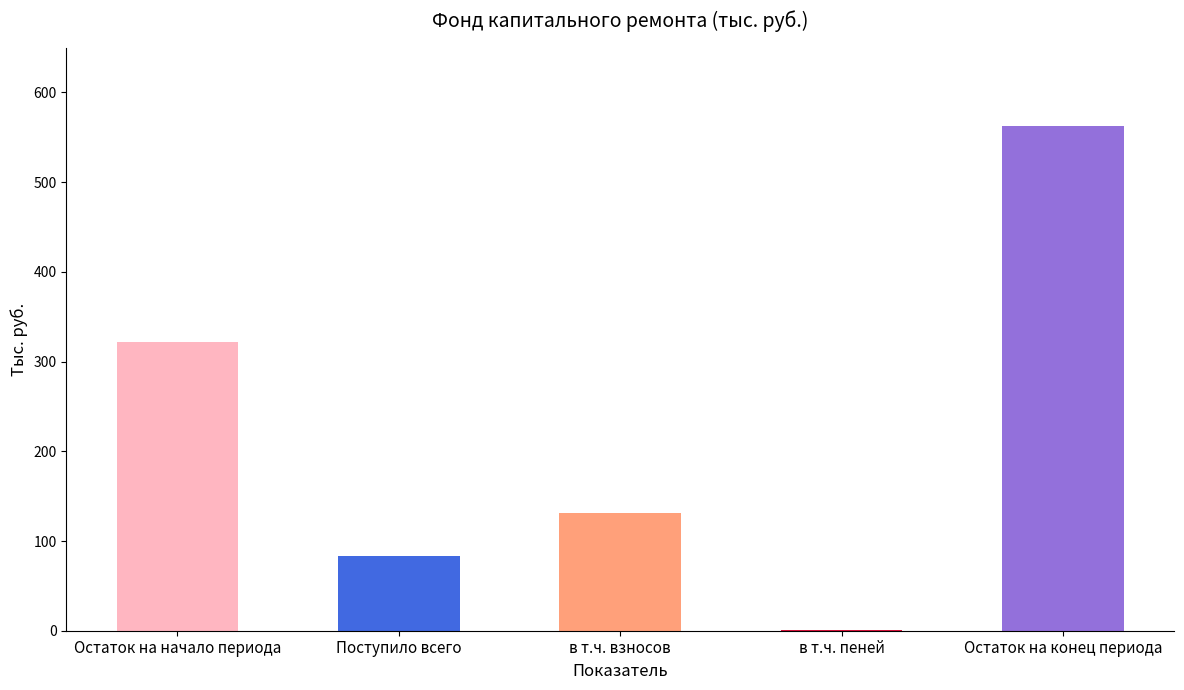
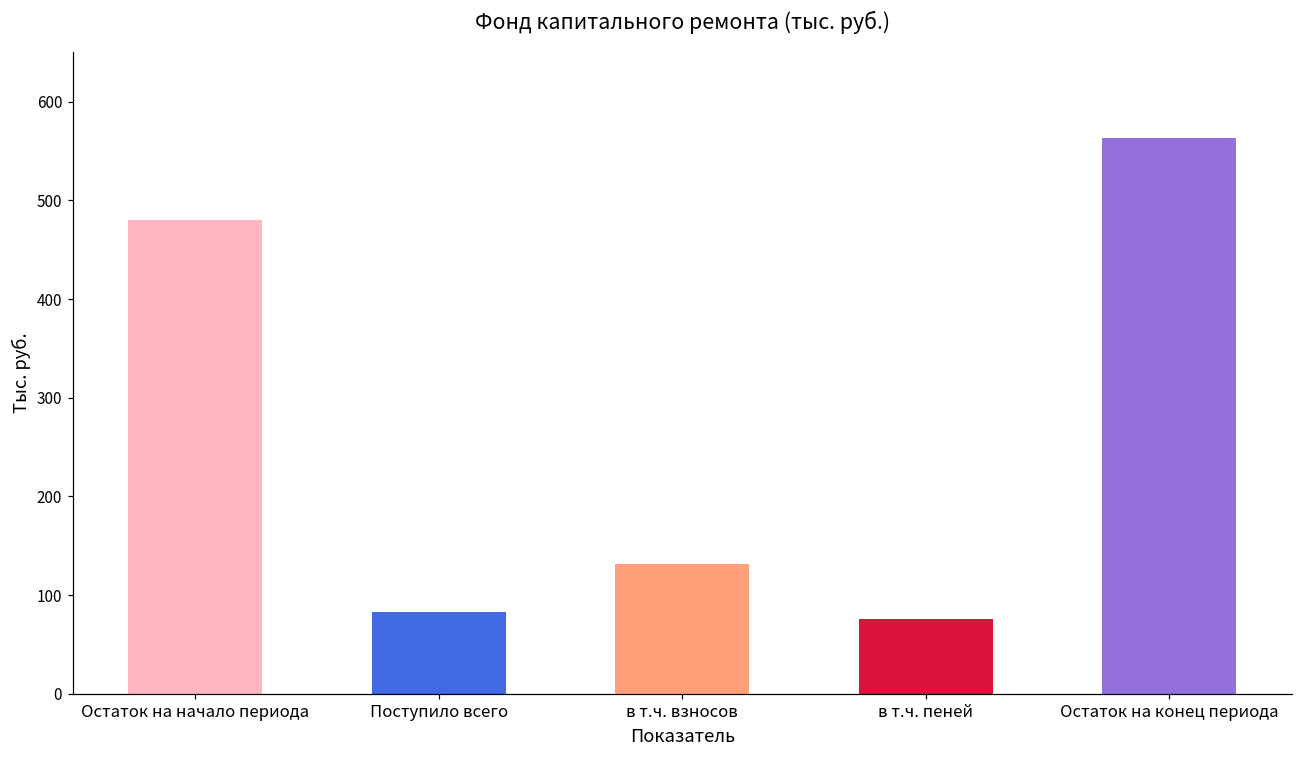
Остаток на начало периода: 320 -> 480
в т.ч. пеней: 0 -> 80
